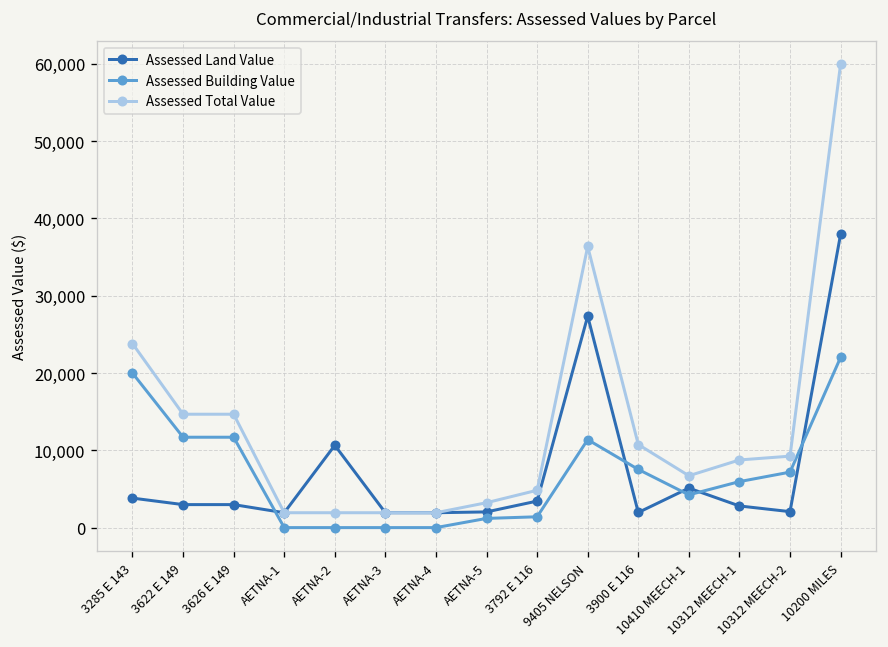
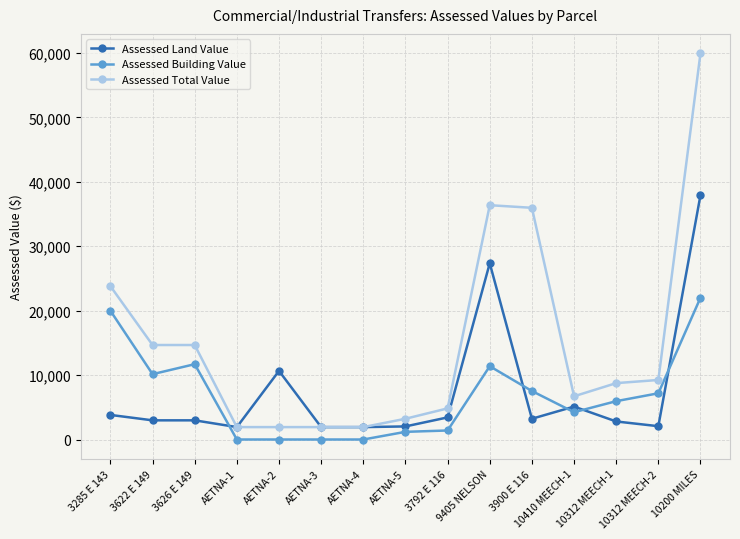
Assessed Building Value, 3622 E 149: 12,000 -> 10,000
Assessed Land Value, 3900 E 116: 2,000 -> 3,000
Assessed Total Value, 3900 E 116: 11,000 -> 36,000
